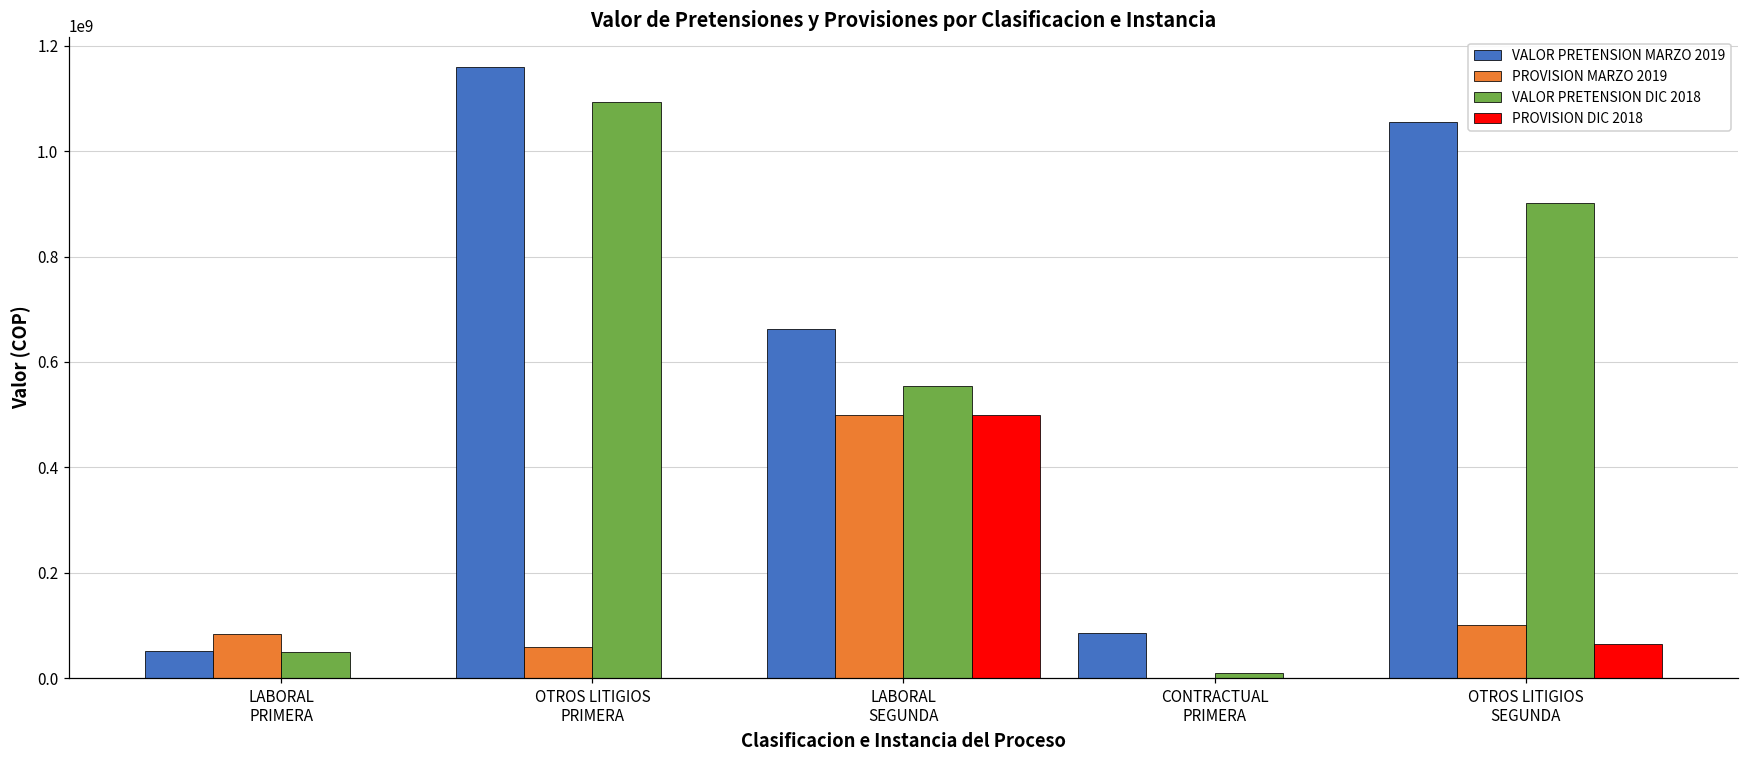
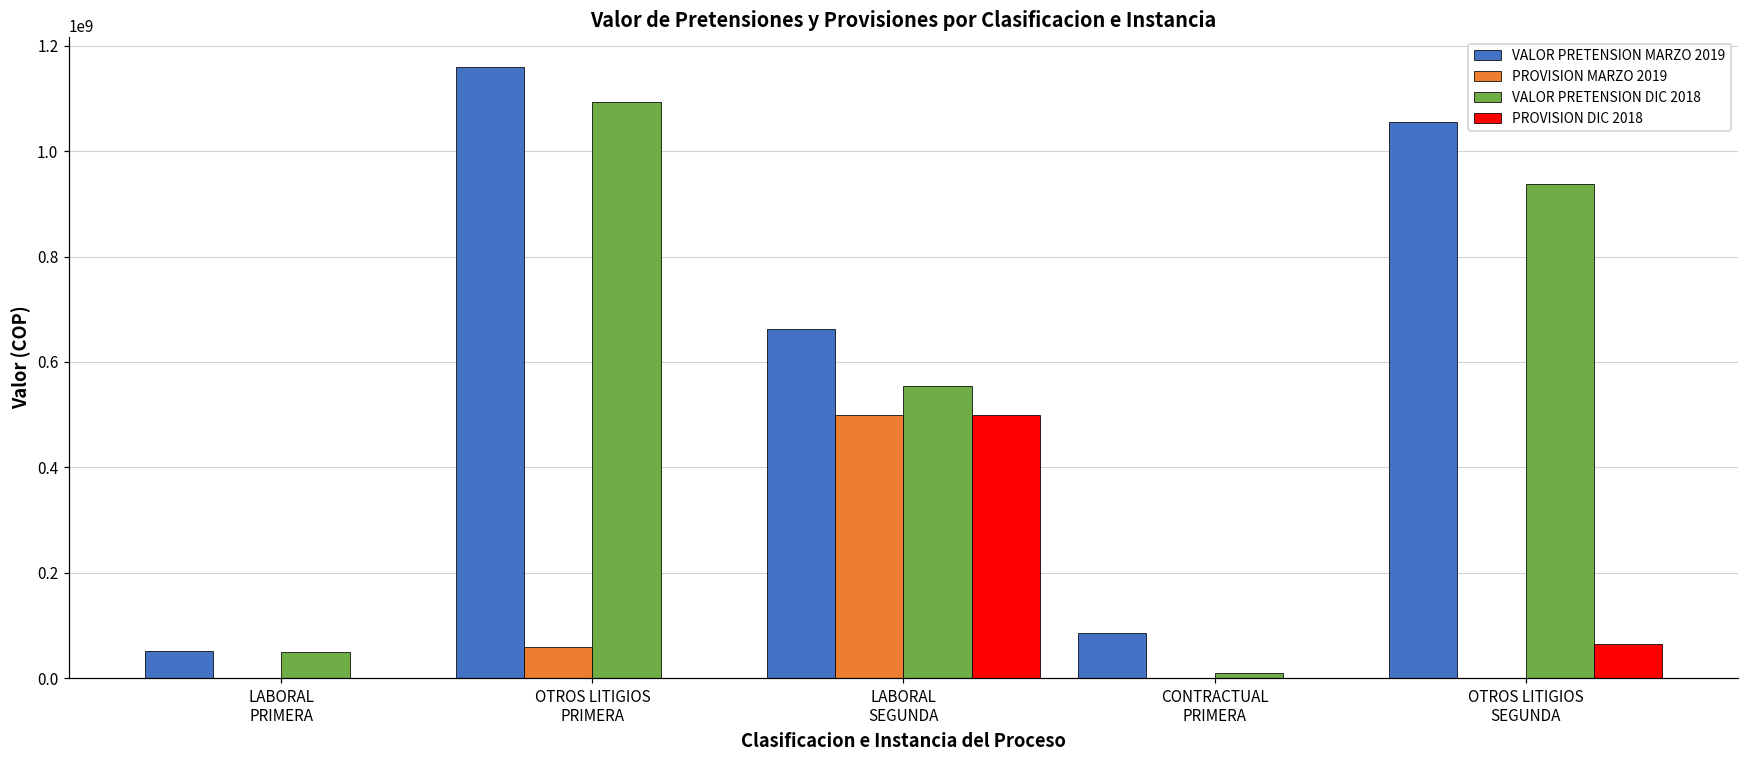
PROVISION MARZO 2019, LABORAL PRIMERA: 80000000 -> 0
PROVISION MARZO 2019, OTROS LITIGIOS SEGUNDA: 100000000 -> 0
VALOR PRETENSION DIC 2018, OTROS LITIGIOS SEGUNDA: 900000000 -> 940000000
